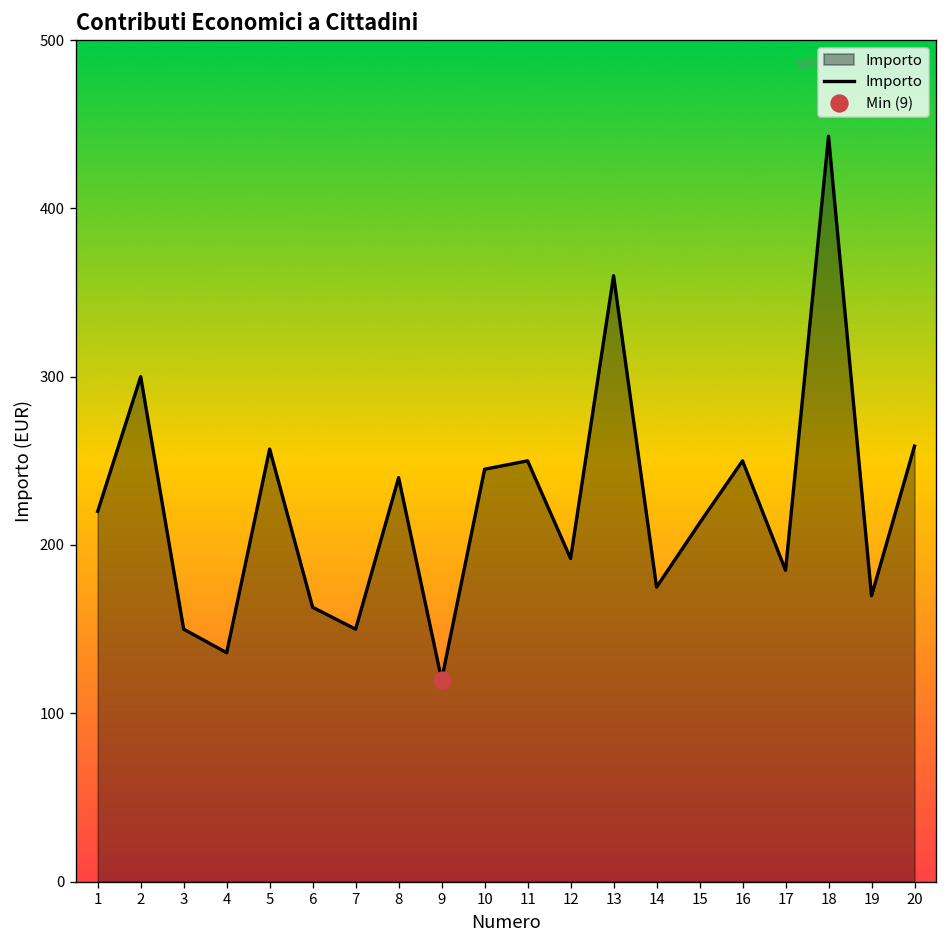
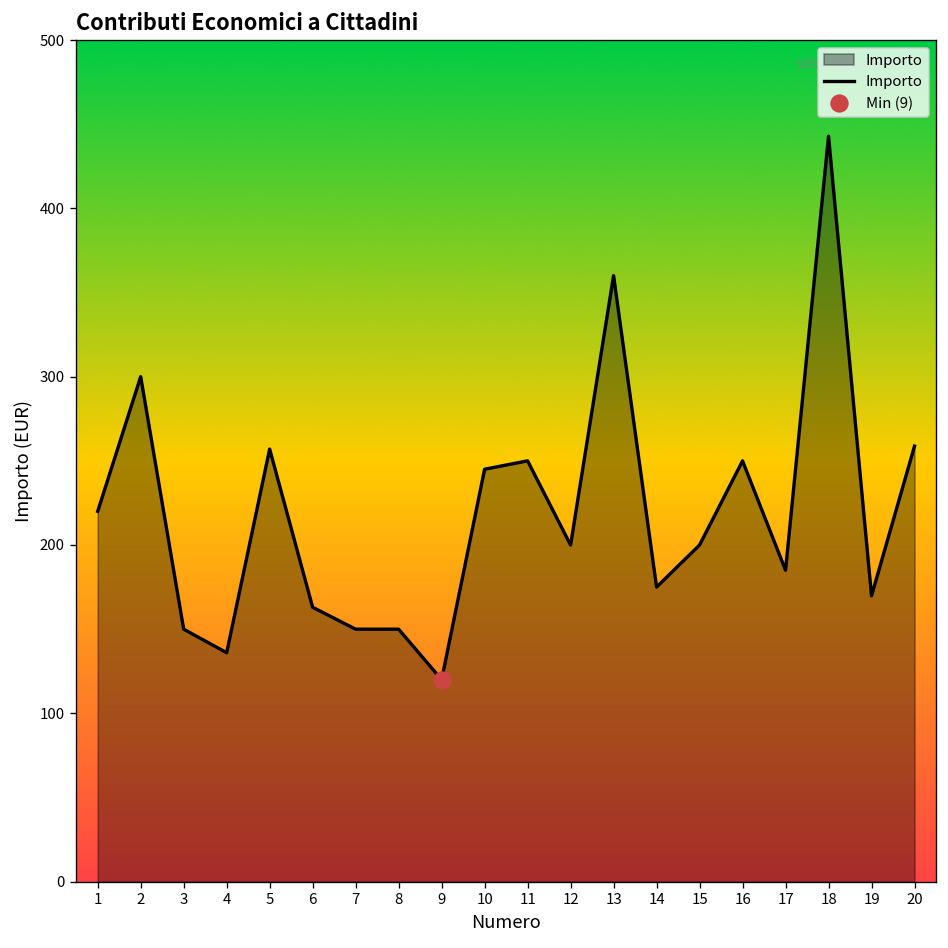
Importo, 8: 240 -> 150
Importo, 12: 192 -> 200
Importo, 15: 213 -> 200
